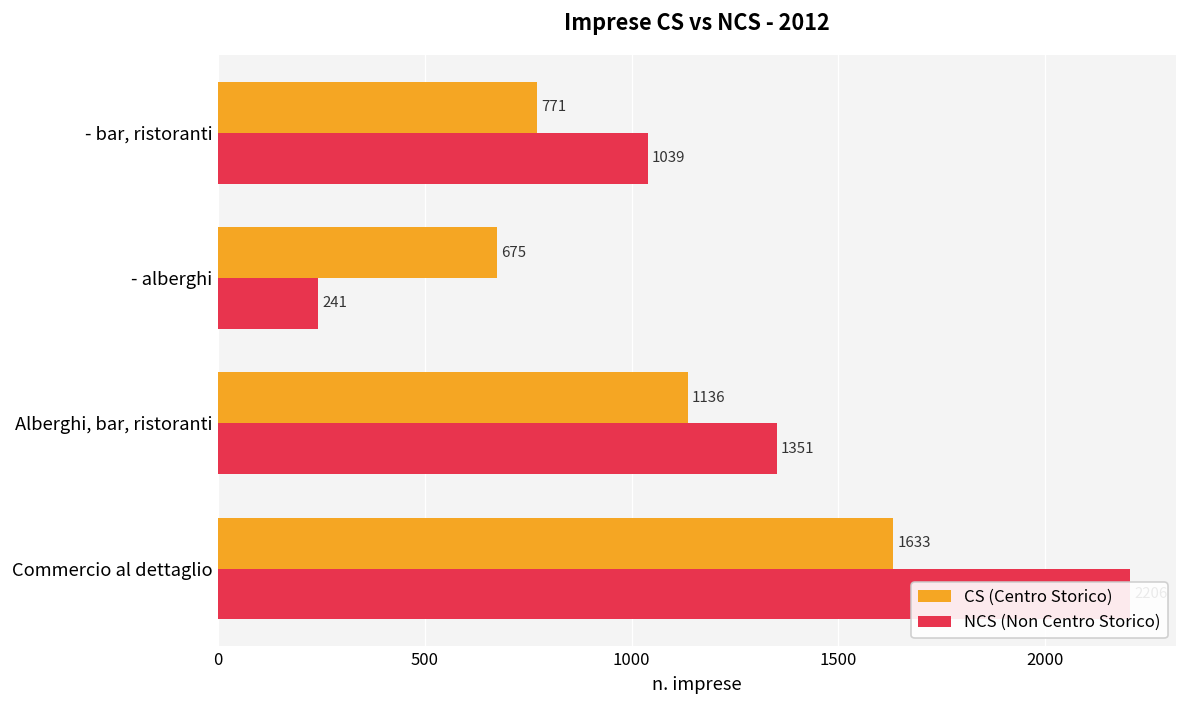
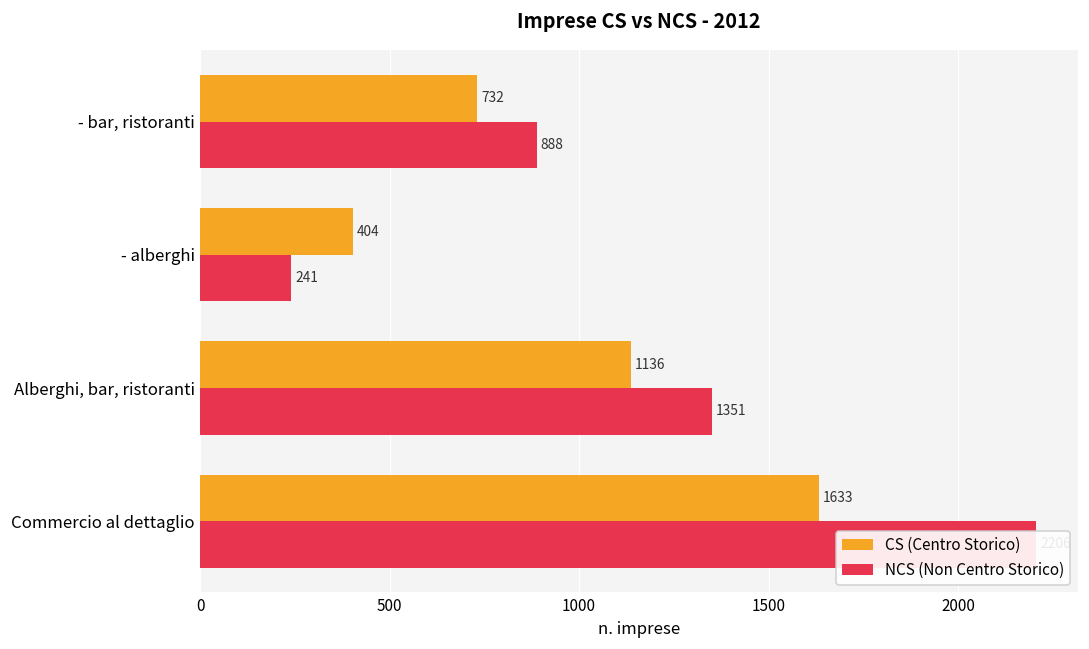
CS (Centro Storico), - bar, ristoranti: 771 -> 732
NCS (Non Centro Storico), - bar, ristoranti: 1039 -> 888
CS (Centro Storico), - alberghi: 675 -> 404
